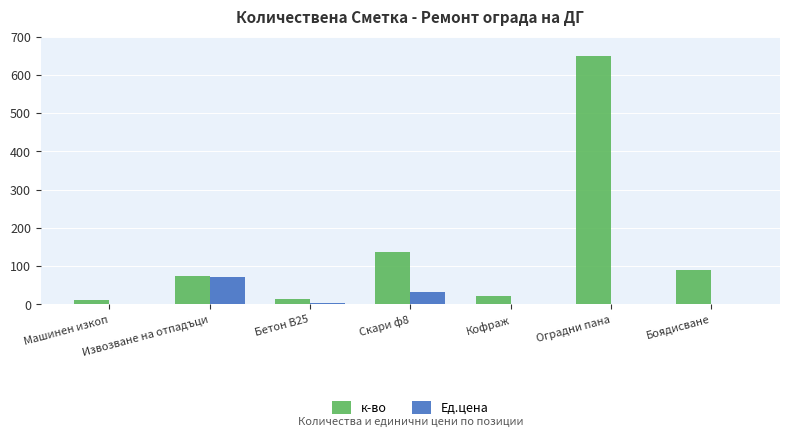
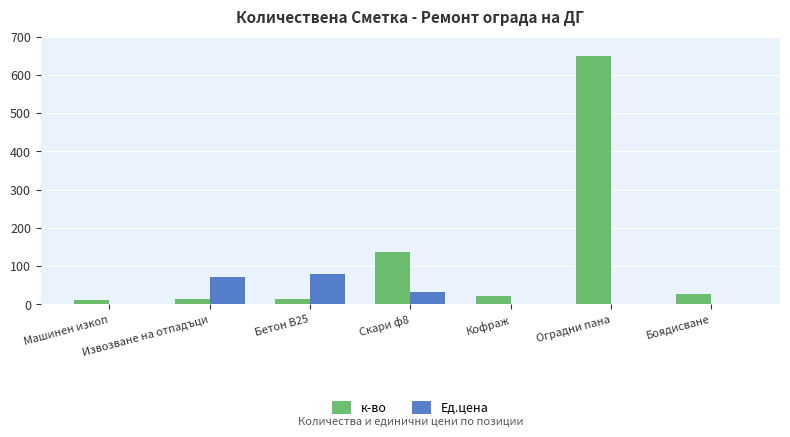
к-во, Извозване на отпадъци: 80 -> 20
Ед.цена, Бетон В25: 0 -> 80
к-во, Боядисване: 90 -> 30
